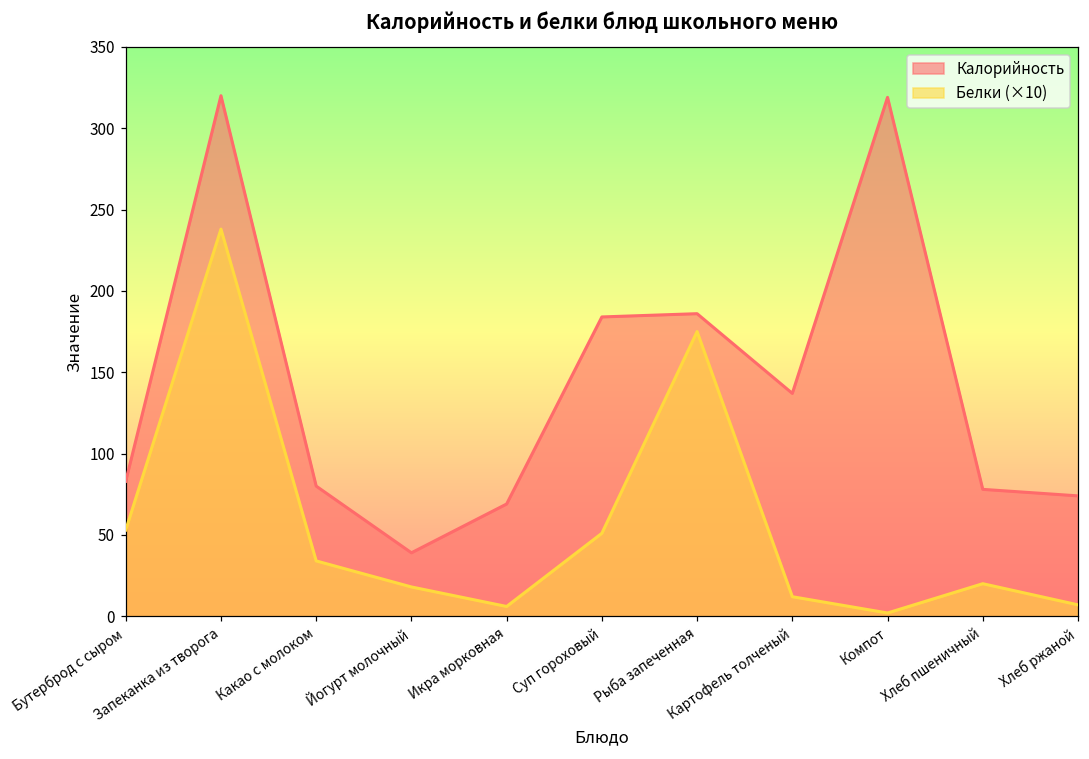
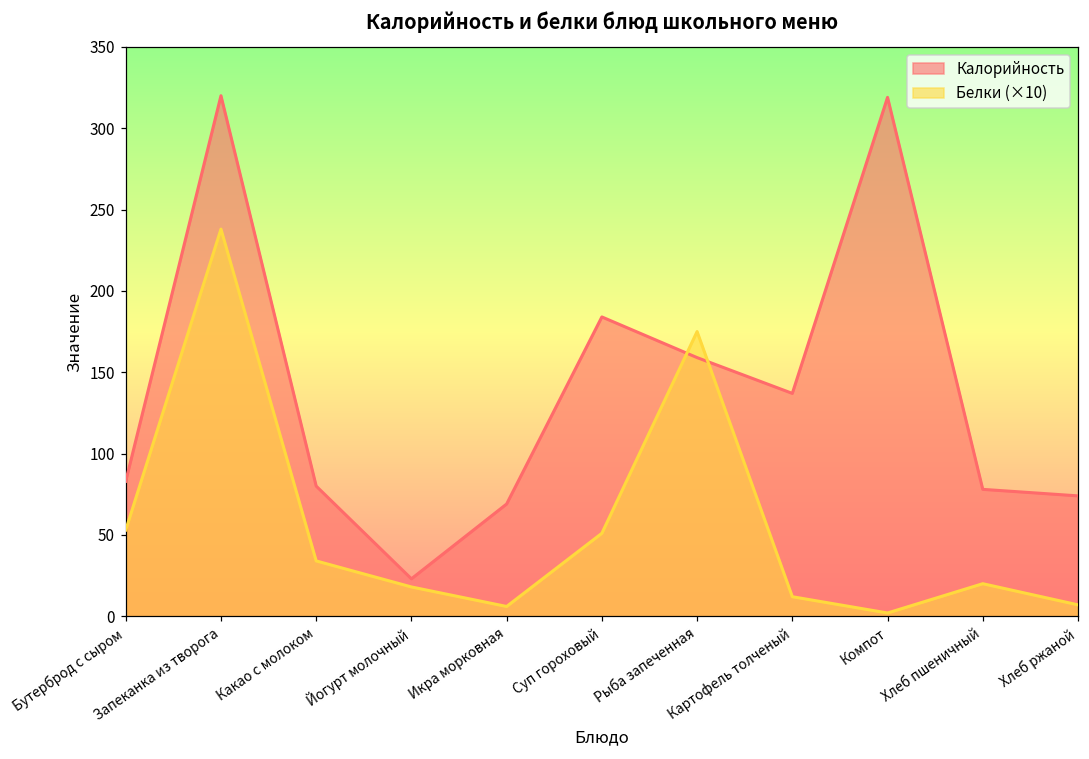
Калорийность, Йогурт молочный: 39 -> 23
Калорийность, Рыба запеченная: 186 -> 159
